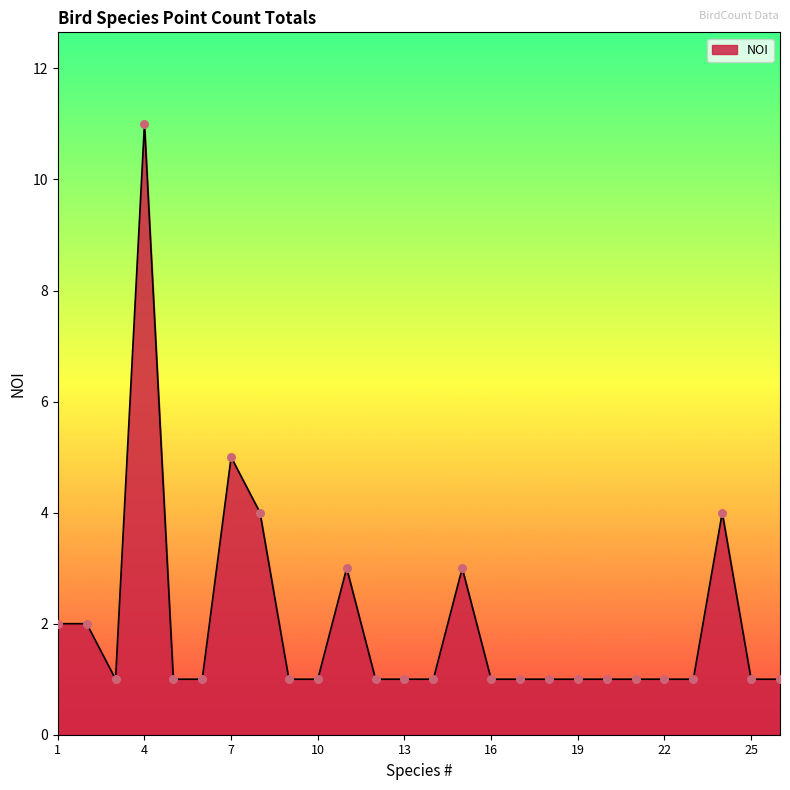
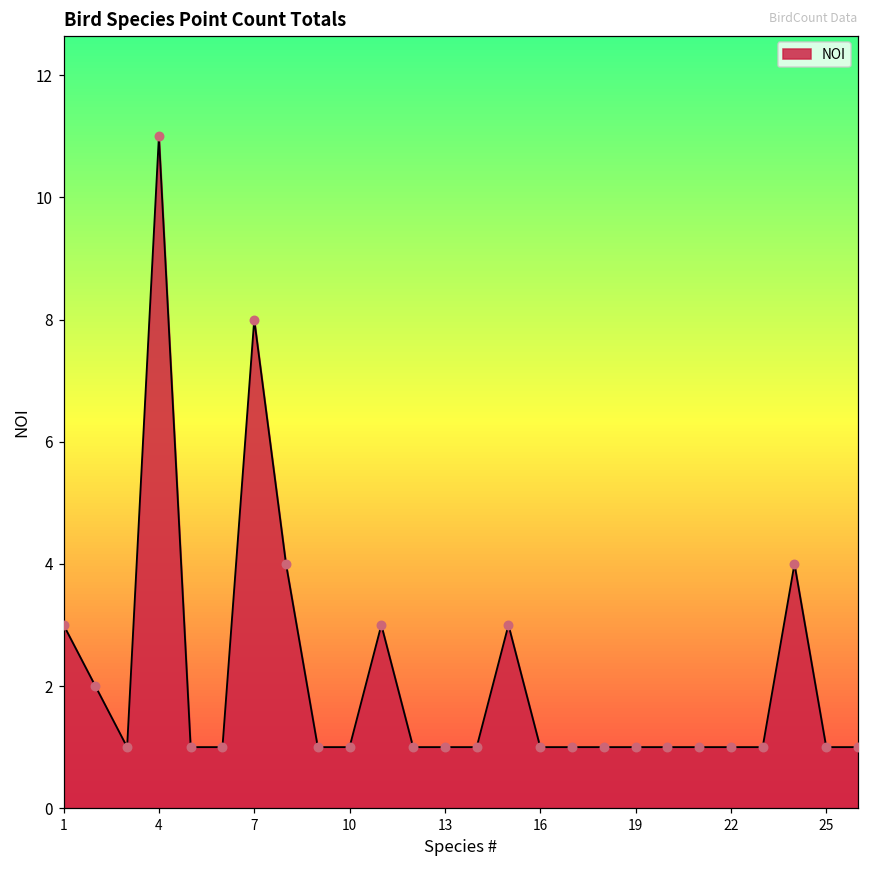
1: 2 -> 3
7: 5 -> 8
